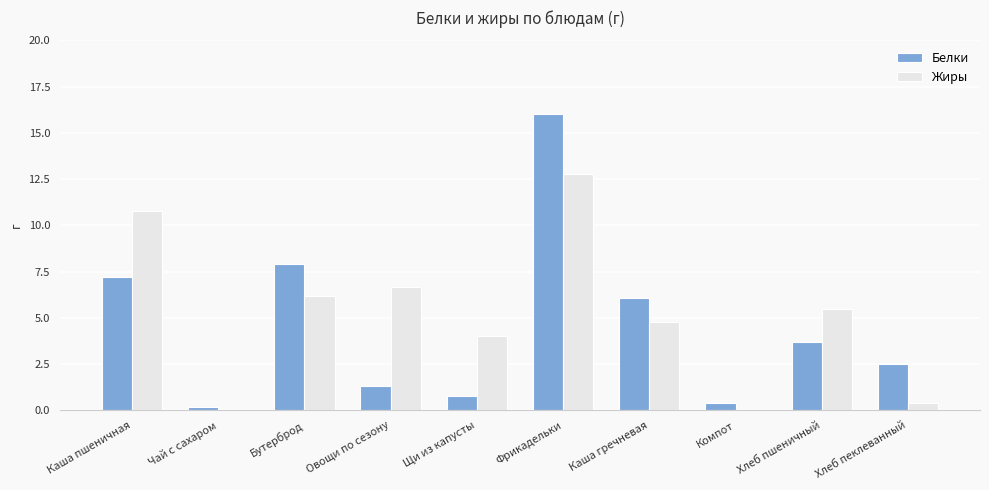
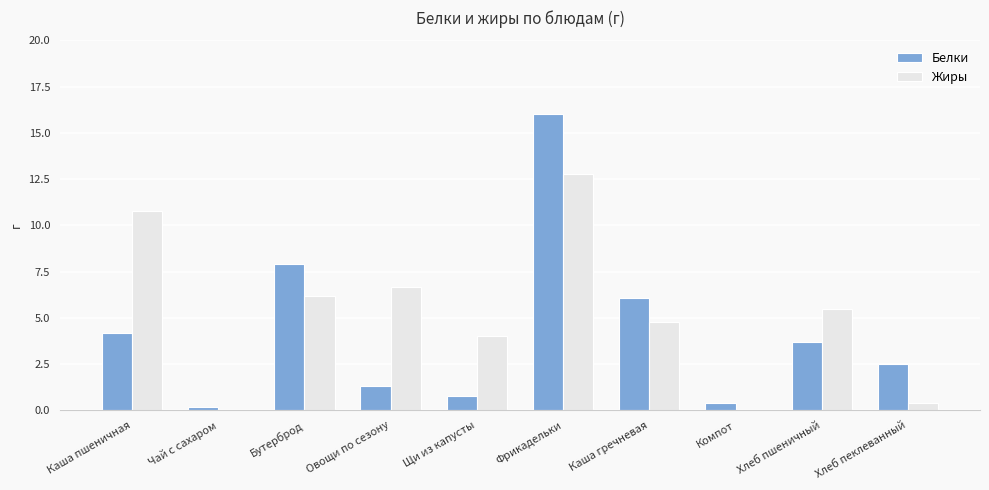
Белки, Каша пшеничная: 7.2 -> 4.2
